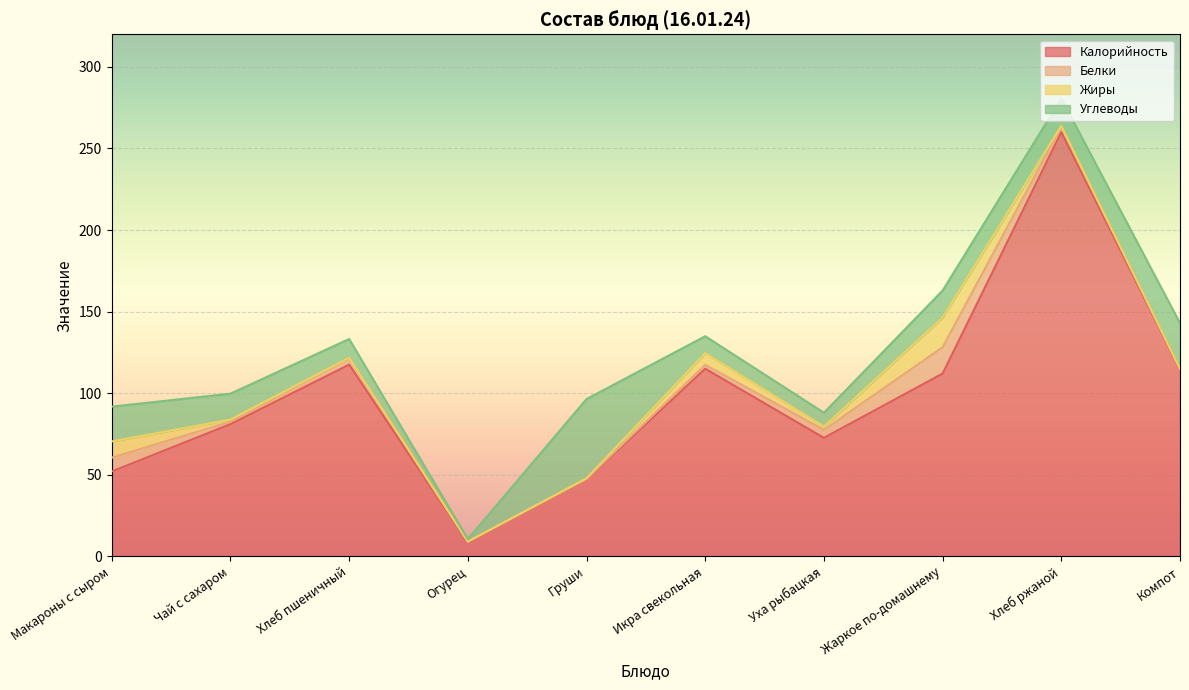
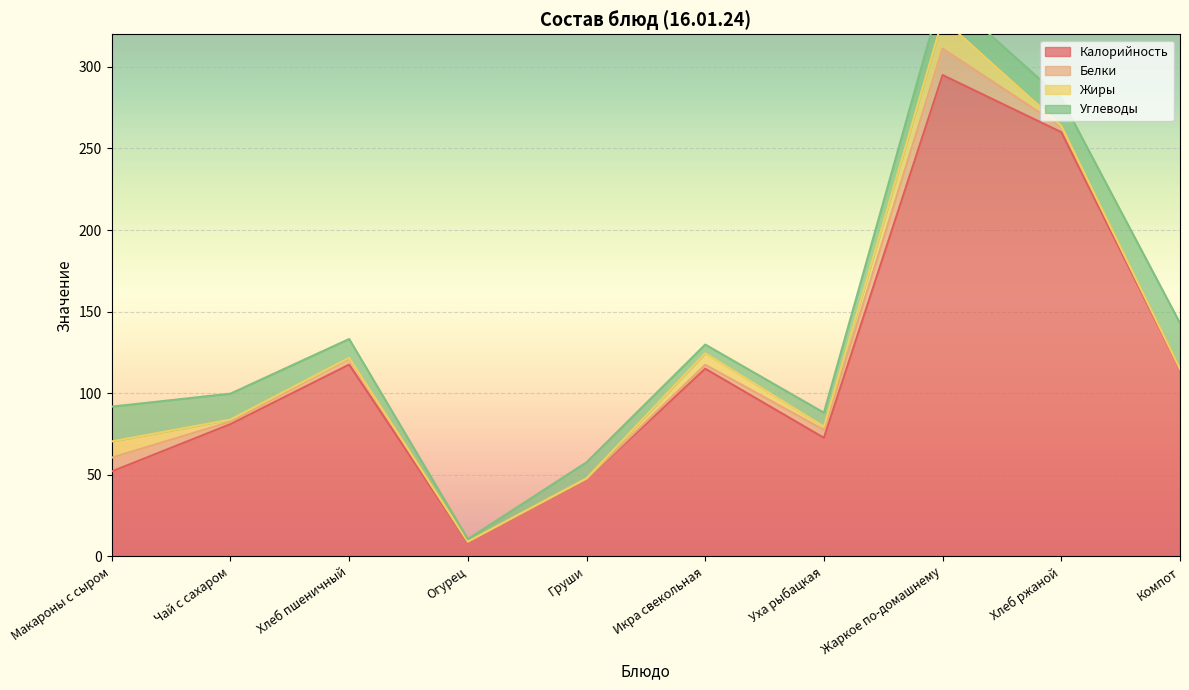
Углеводы, Груши: 49 -> 10
Углеводы, Икра свекольная: 10 -> 5
Калорийность, Жаркое по-домашнему: 112 -> 295
